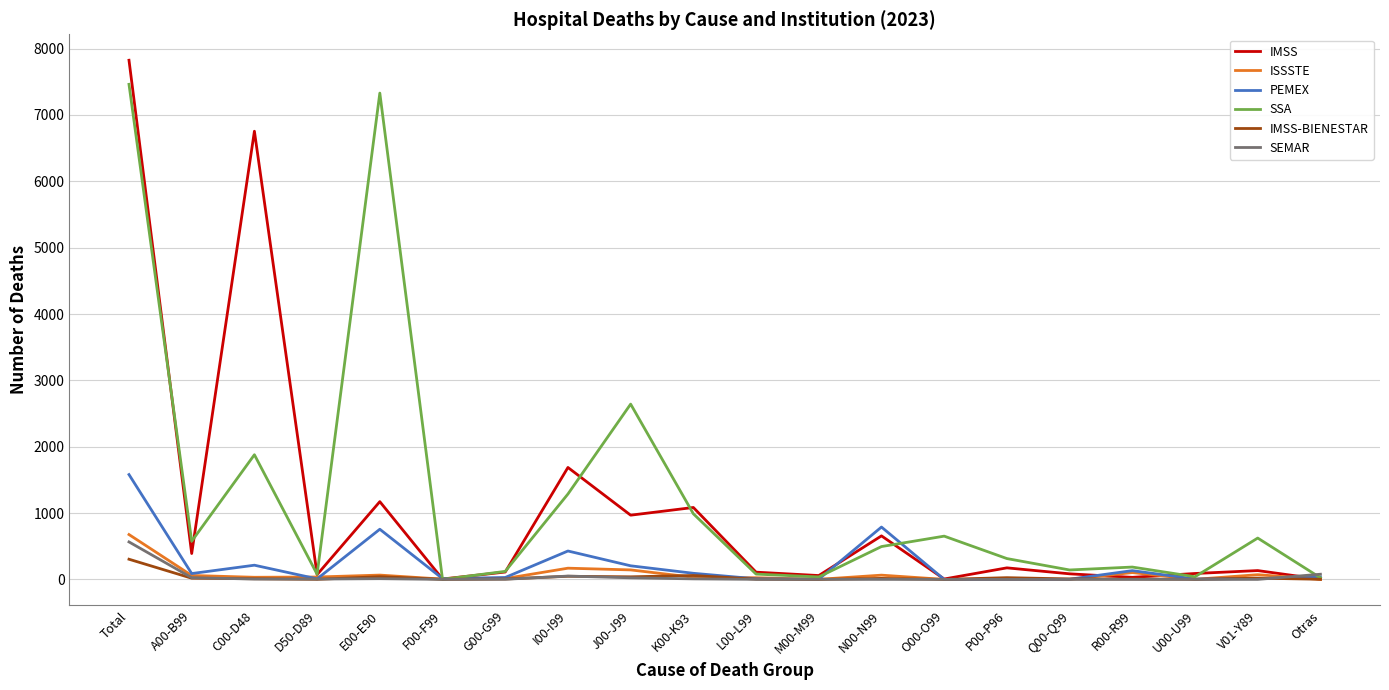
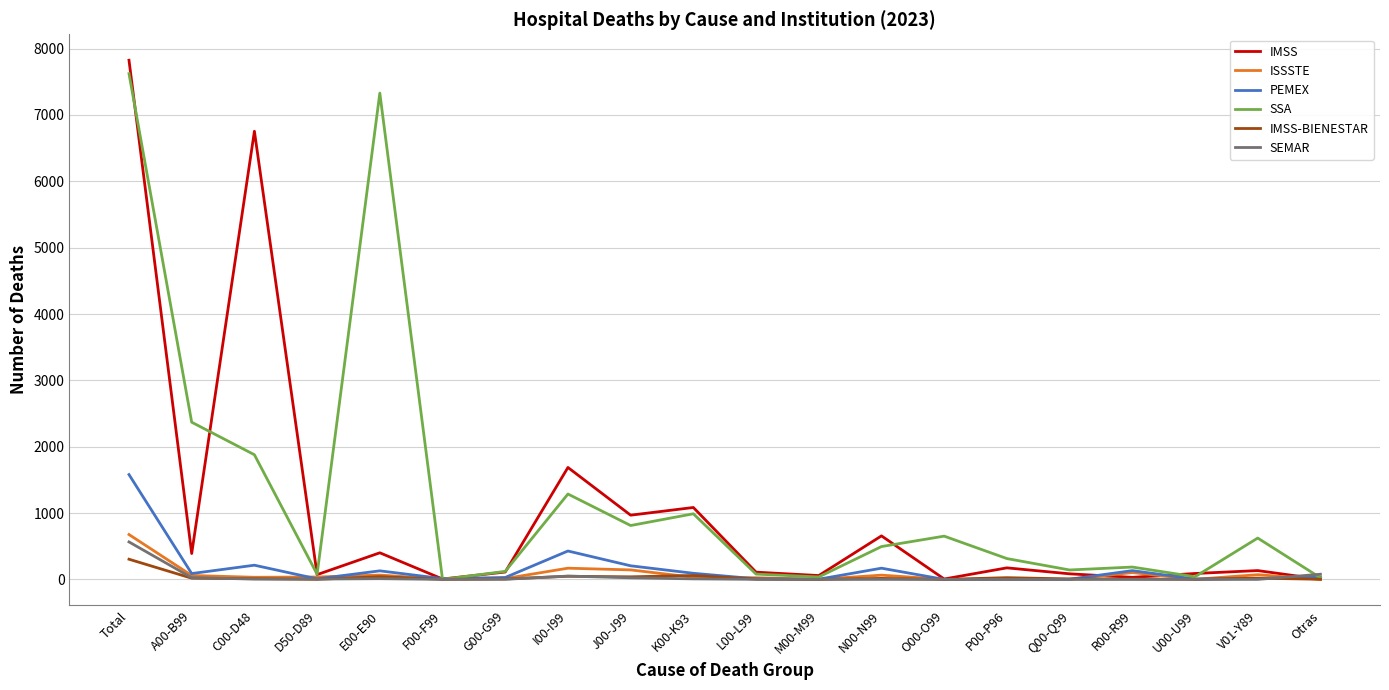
SSA, Total: 7500 -> 7600
SSA, A00-B99: 600 -> 2400
IMSS, E00-E90: 1200 -> 400
PEMEX, E00-E90: 800 -> 100
SSA, J00-J99: 2600 -> 800
PEMEX, N00-N99: 800 -> 200
